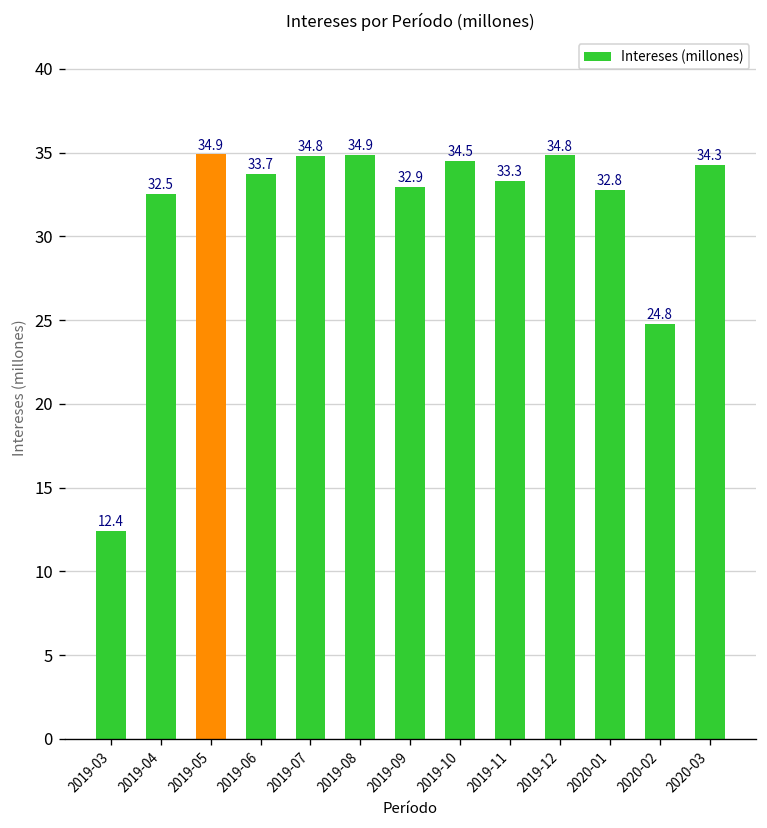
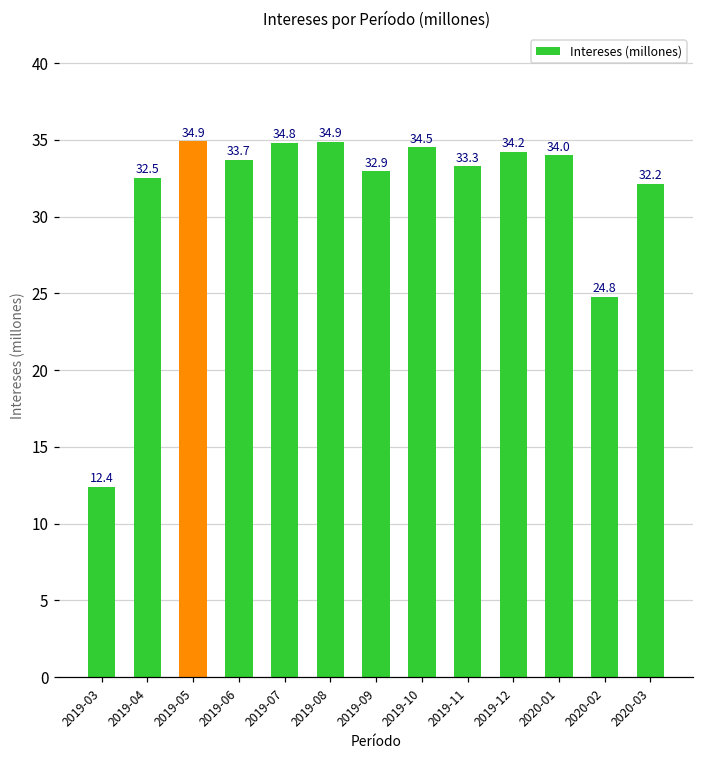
2019-12: 34.8 -> 34.2
2020-01: 32.8 -> 34.0
2020-03: 34.3 -> 32.2
